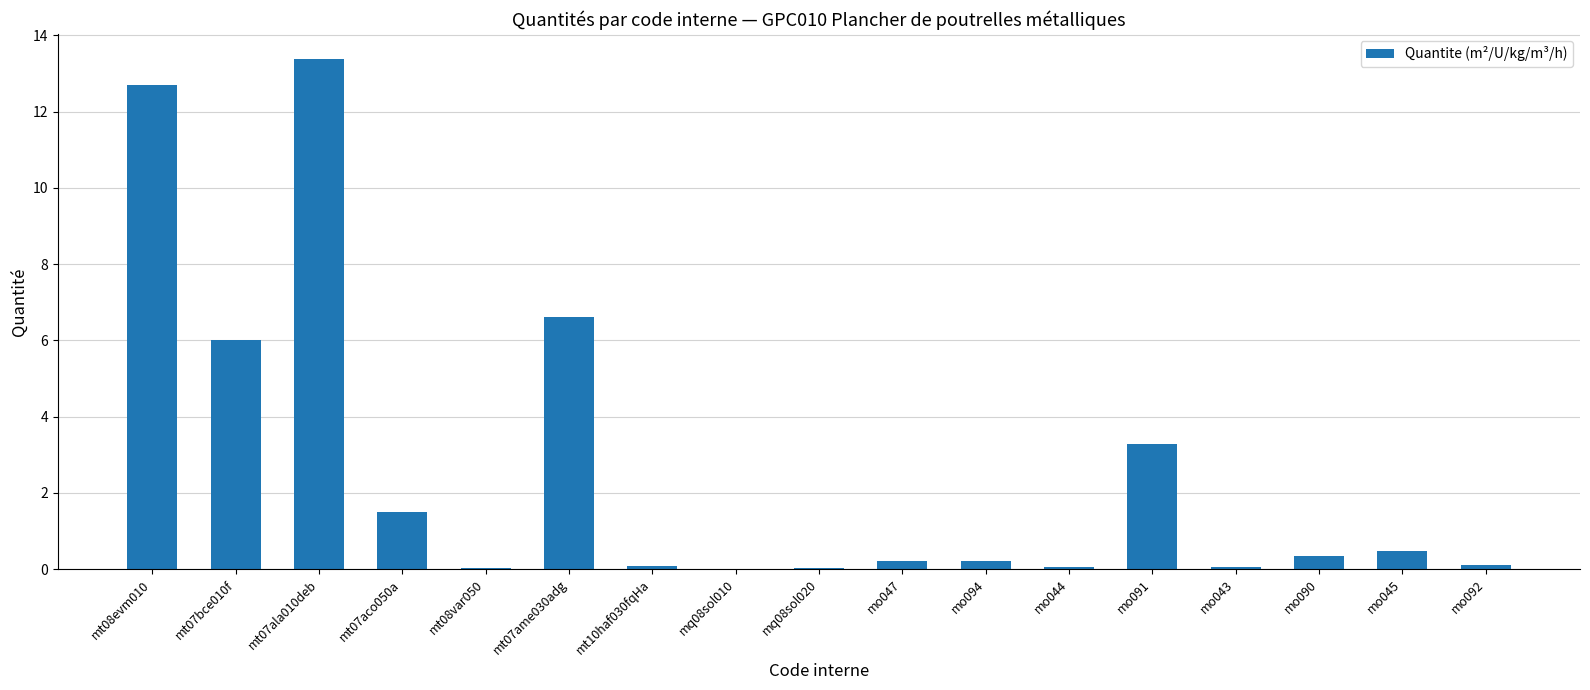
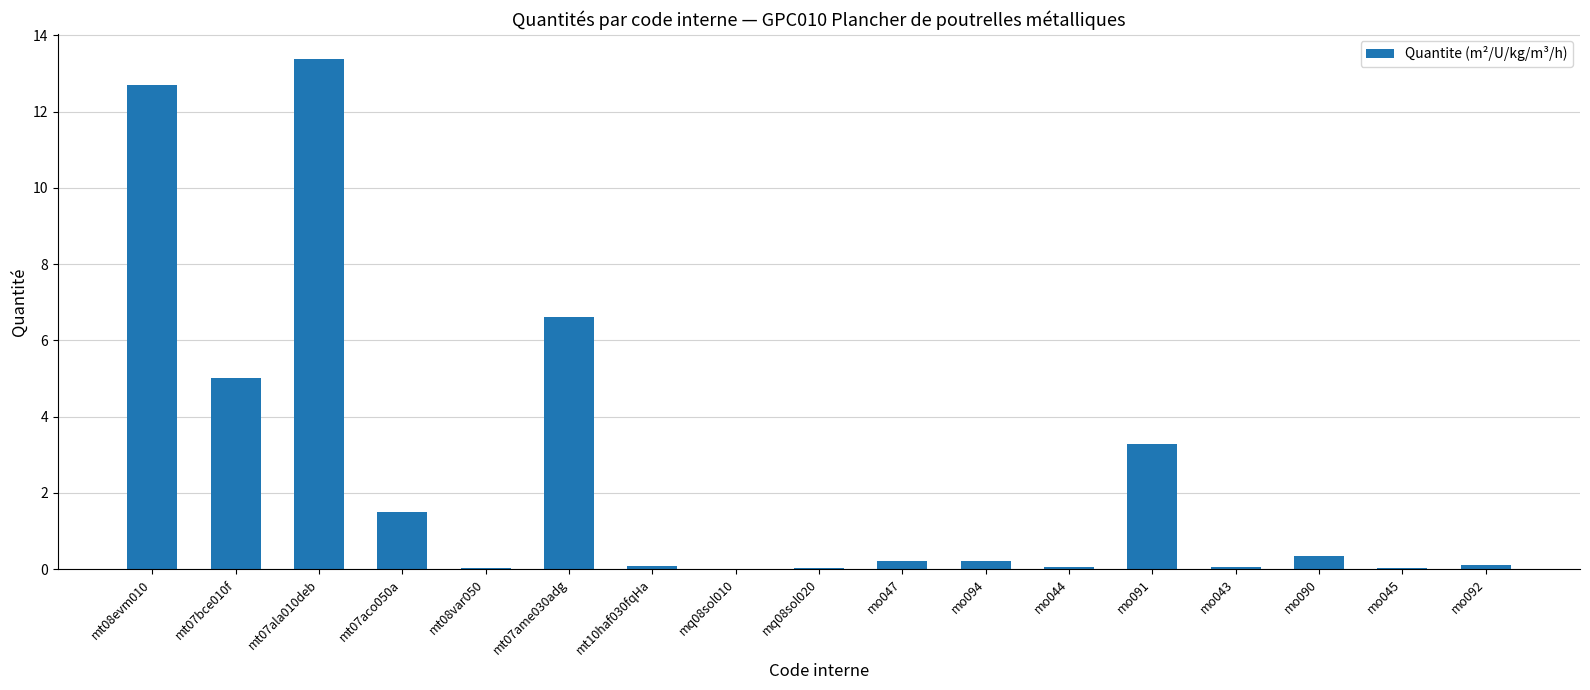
mt07bce010f: 6 -> 5
mo045: 0.5 -> 0.0
